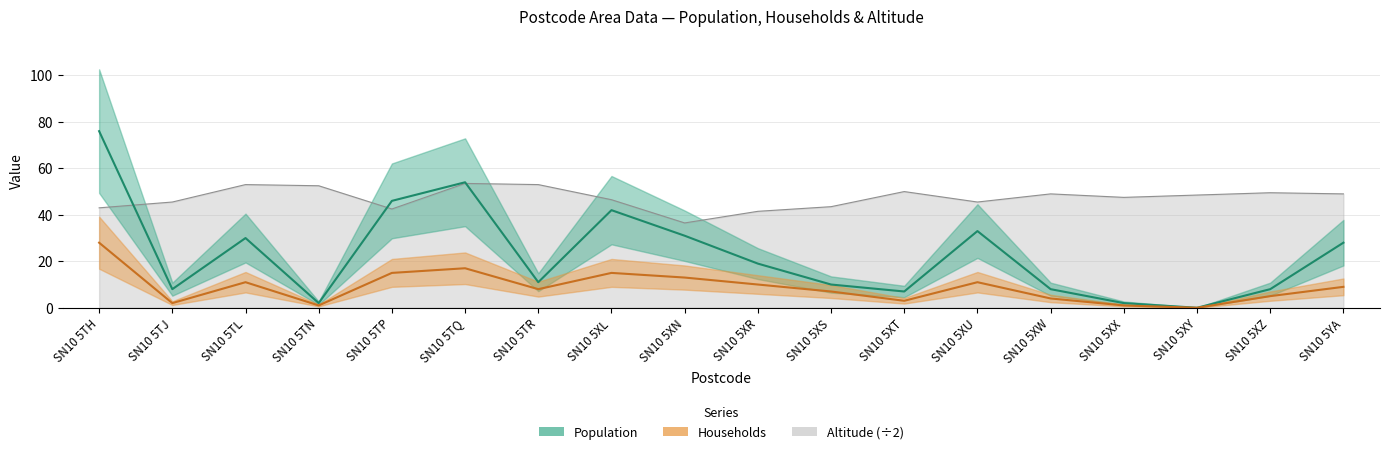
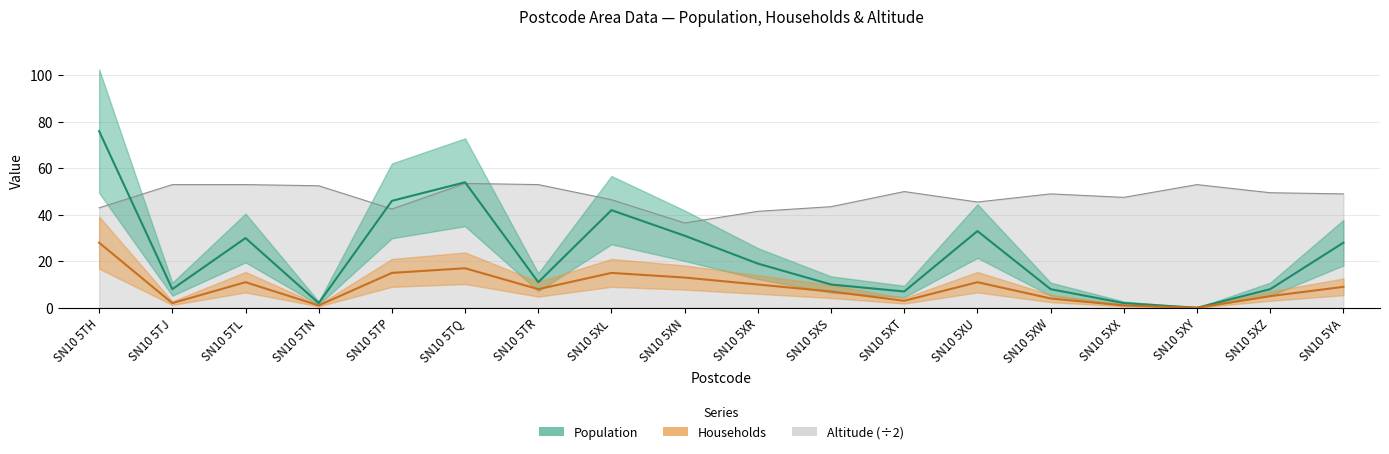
Altitude (÷2), SN10 5TJ: 46 -> 53
Altitude (÷2), SN10 5XY: 49 -> 53
